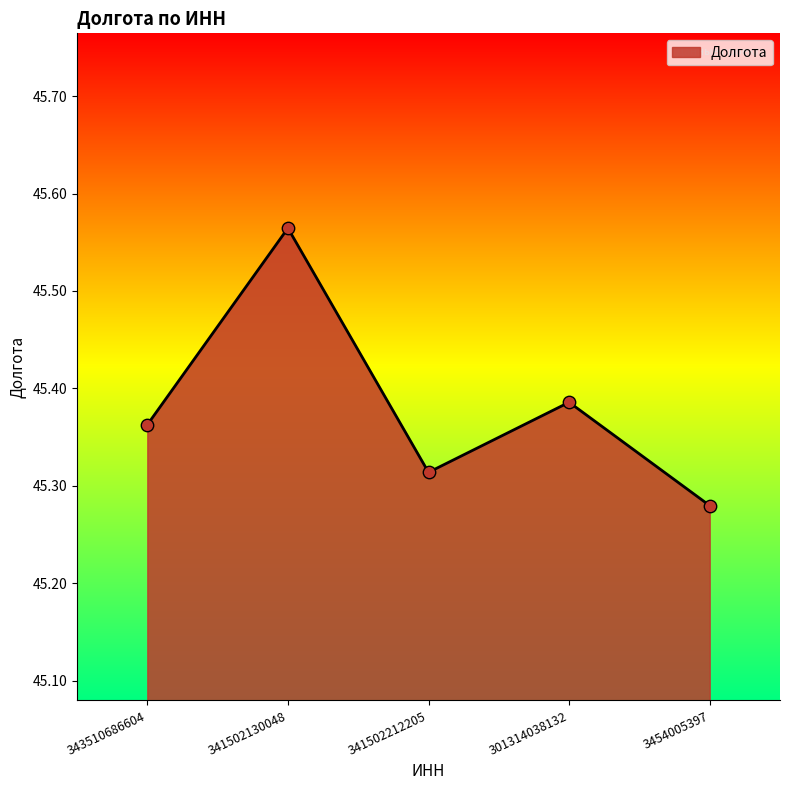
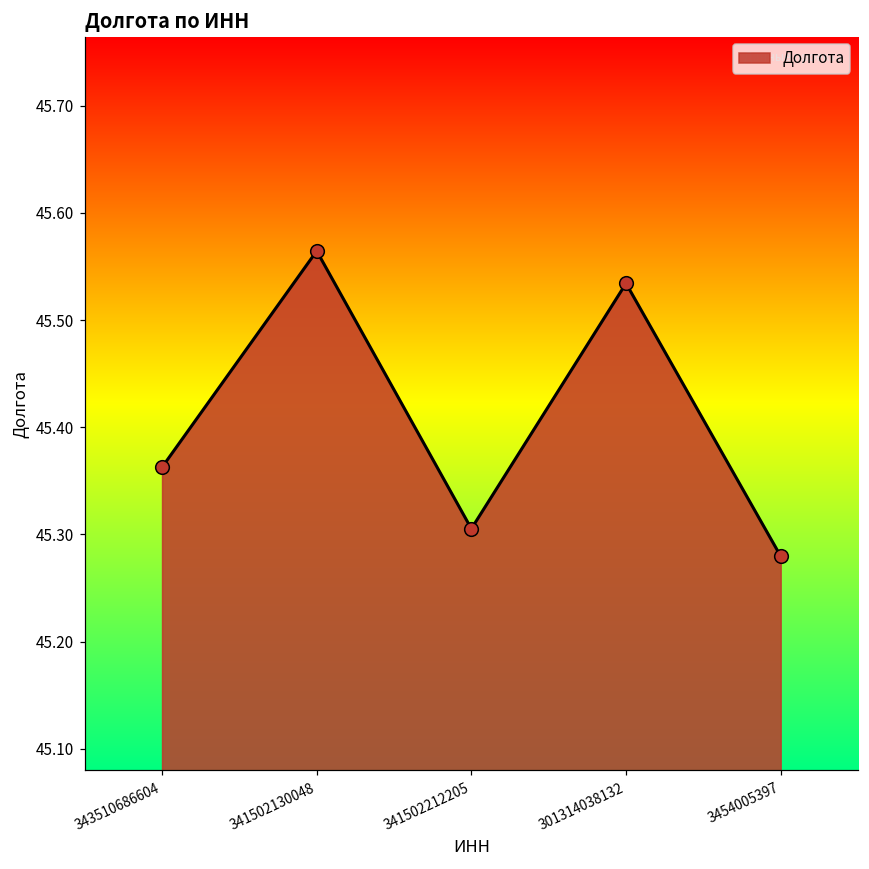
341502212205: 45.314 -> 45.305
301314038132: 45.39 -> 45.53
